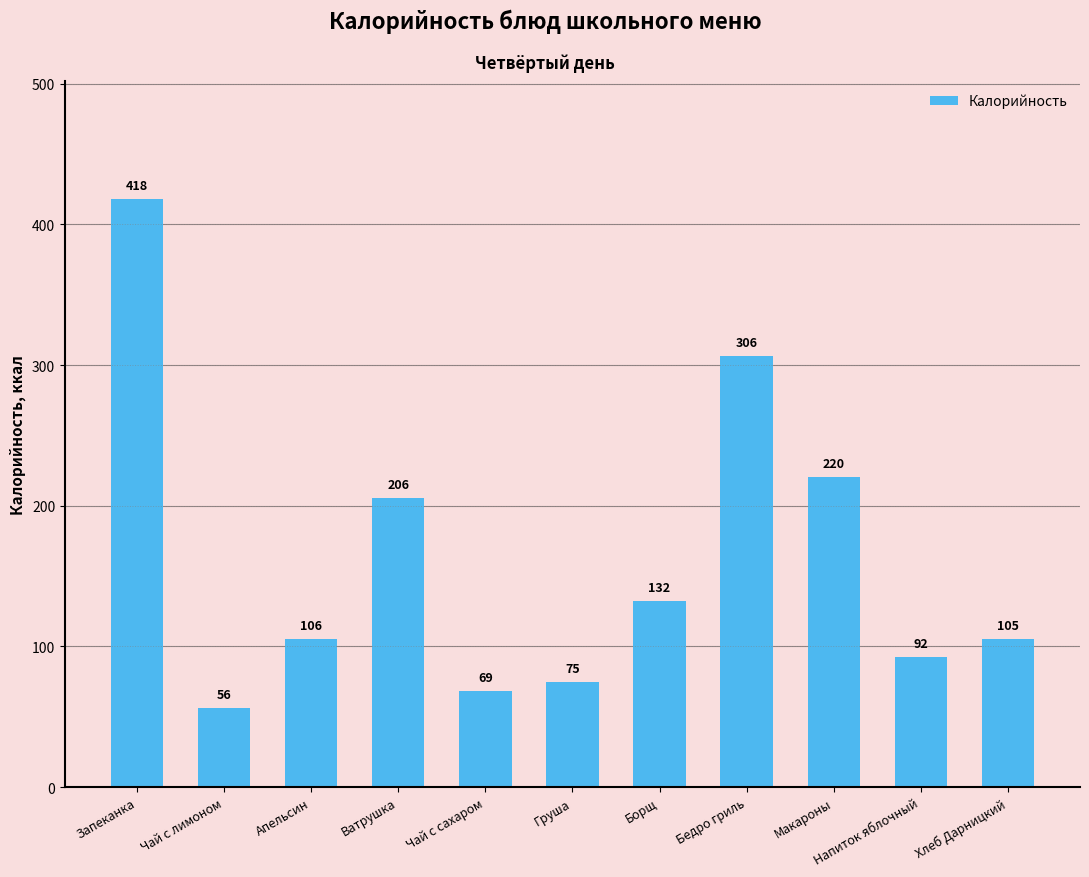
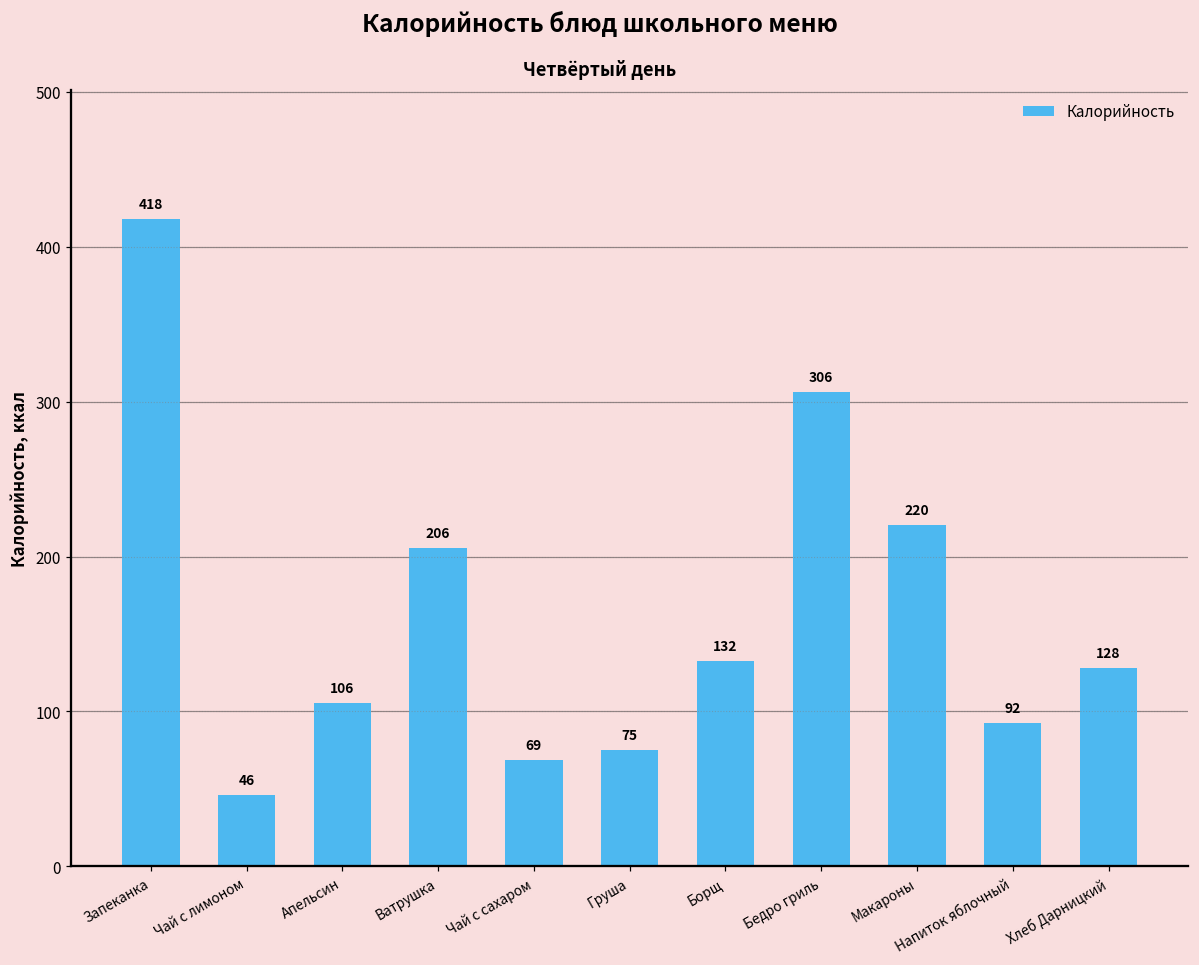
Чай с лимоном: 56 -> 46
Хлеб Дарницкий: 105 -> 128
